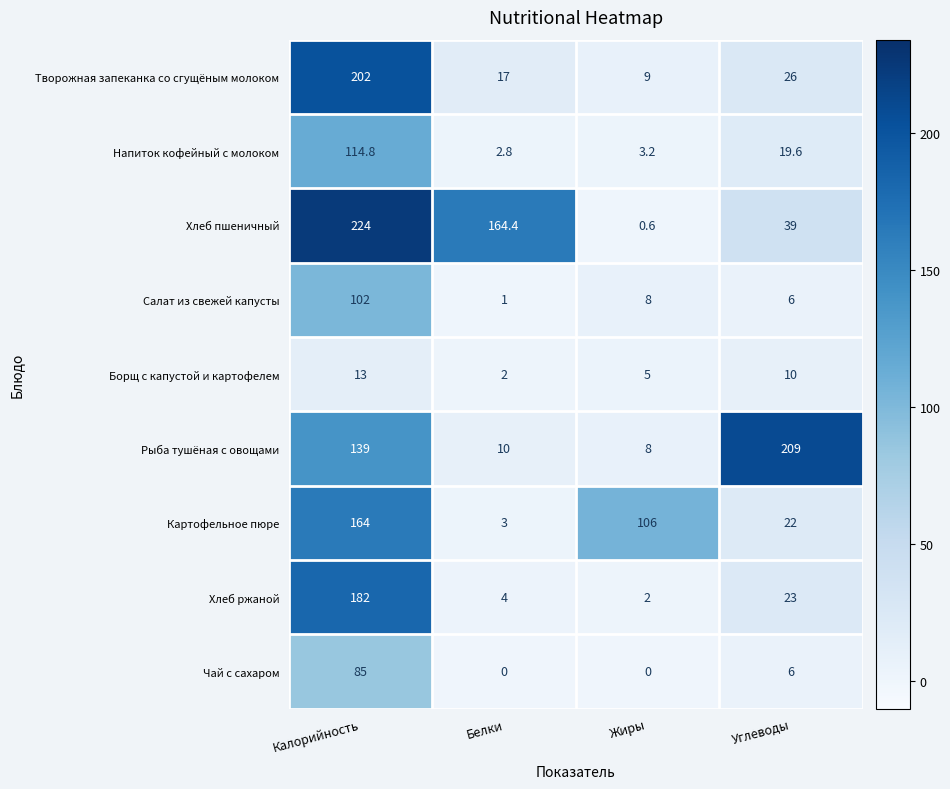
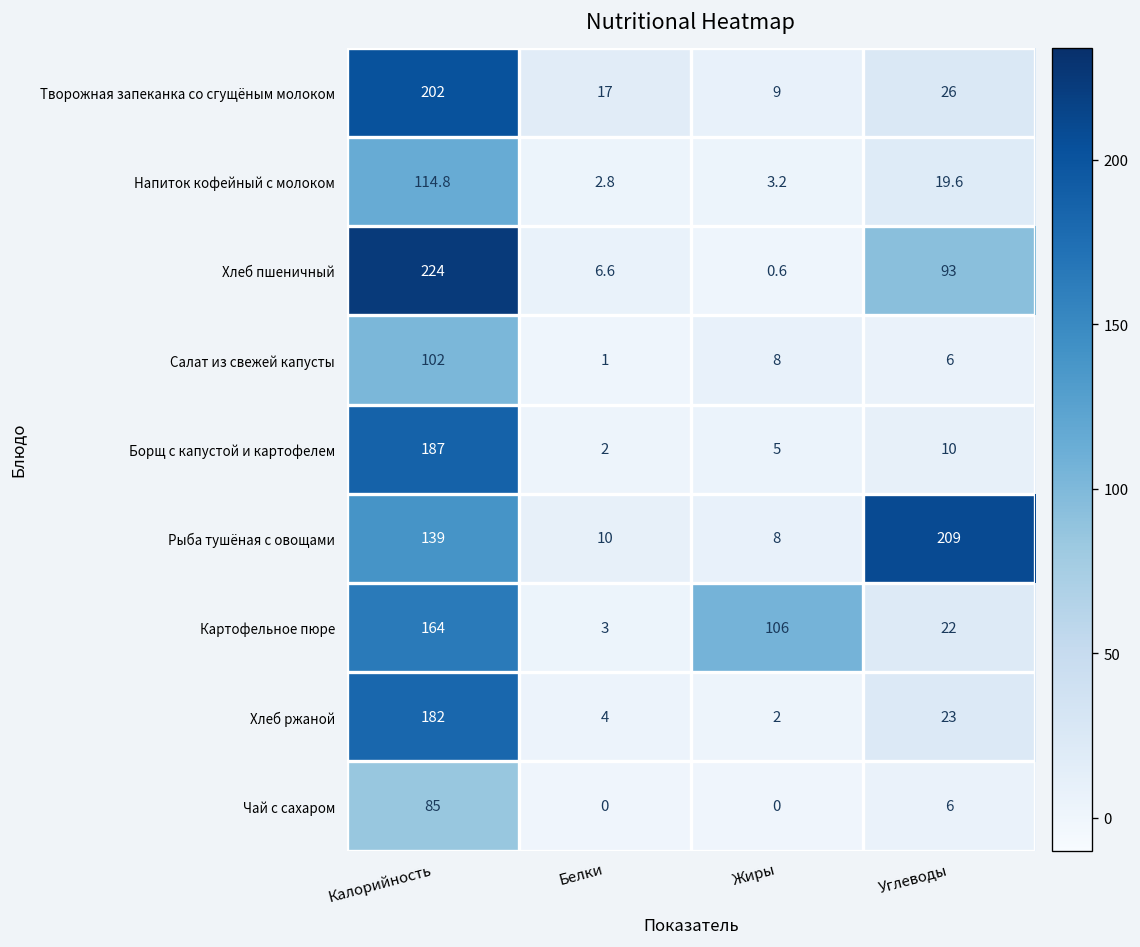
Хлеб пшеничный, Белки: 164.4 -> 6.6
Хлеб пшеничный, Углеводы: 39 -> 93
Борщ с капустой и картофелем, Калорийность: 13 -> 187
